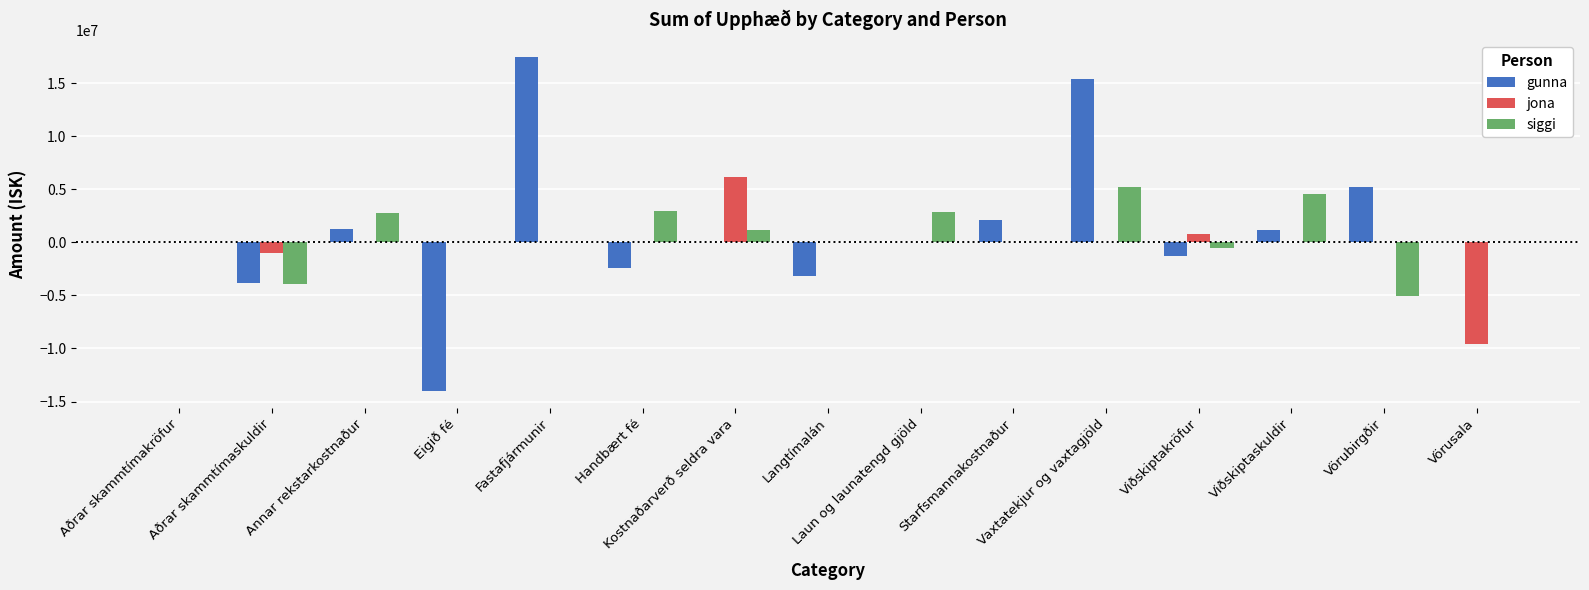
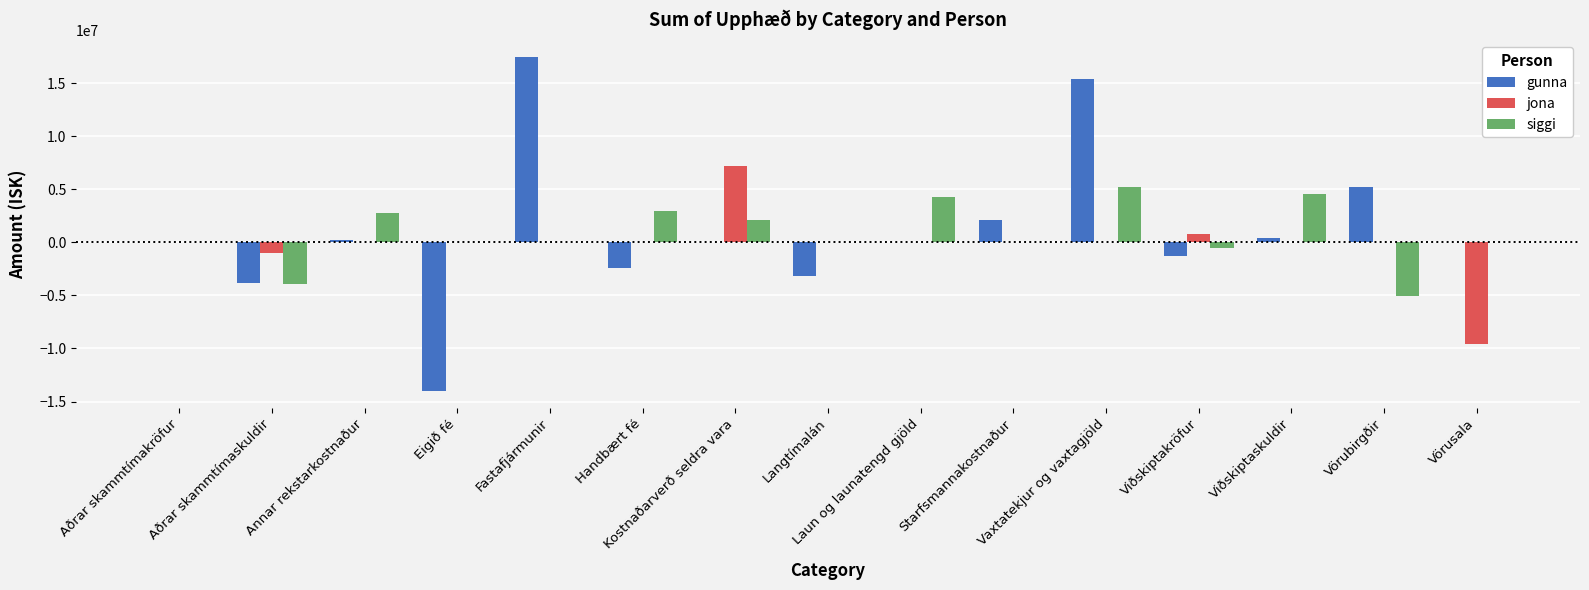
gunna, Annar rekstarkostnaður: 1300000 -> 200000
jona, Kostnaðarverð seldra vara: 6100000 -> 7200000
siggi, Kostnaðarverð seldra vara: 1200000 -> 2100000
siggi, Laun og launatengd gjöld: 2900000 -> 4300000
gunna, Viðskiptaskuldir: 1200000 -> 400000
